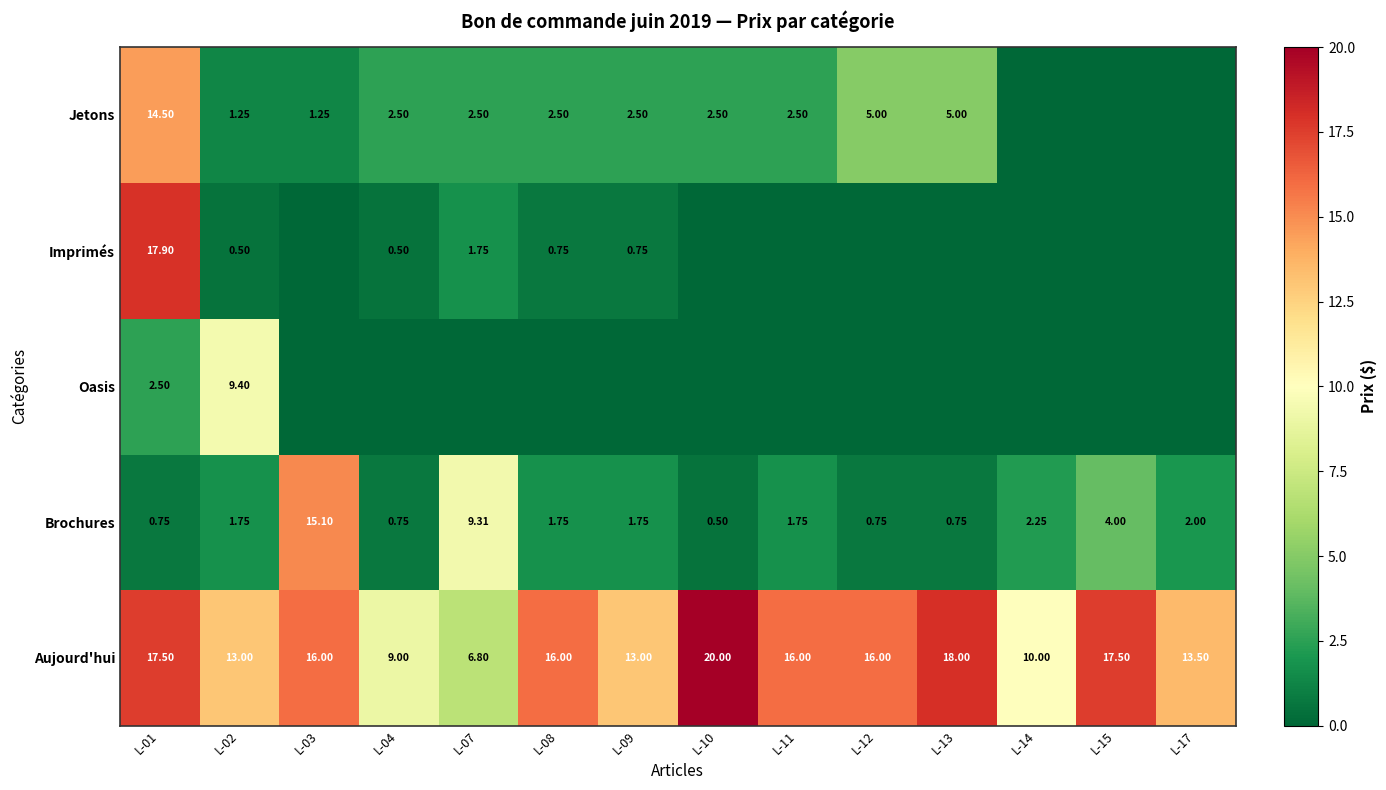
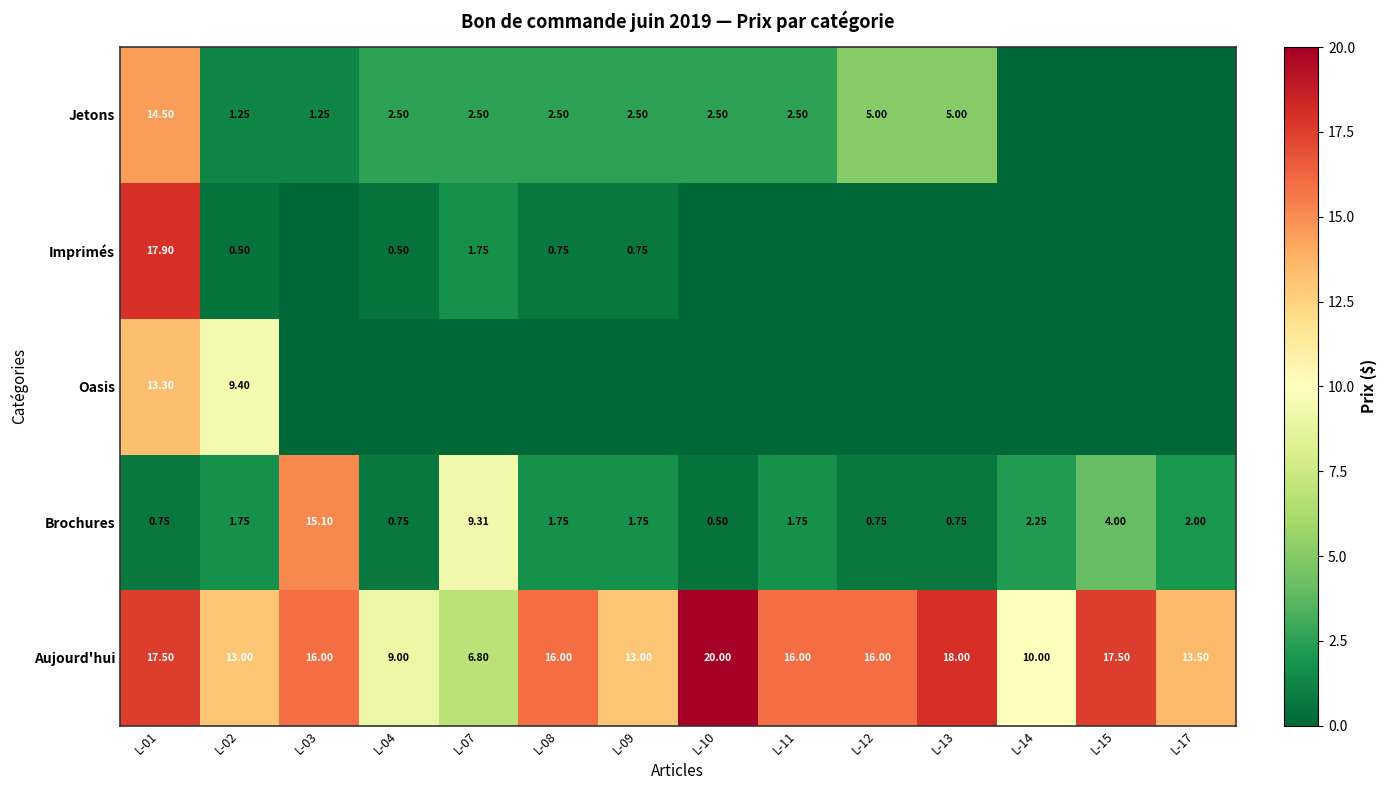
Oasis, L-01: 2.50 -> 13.30
